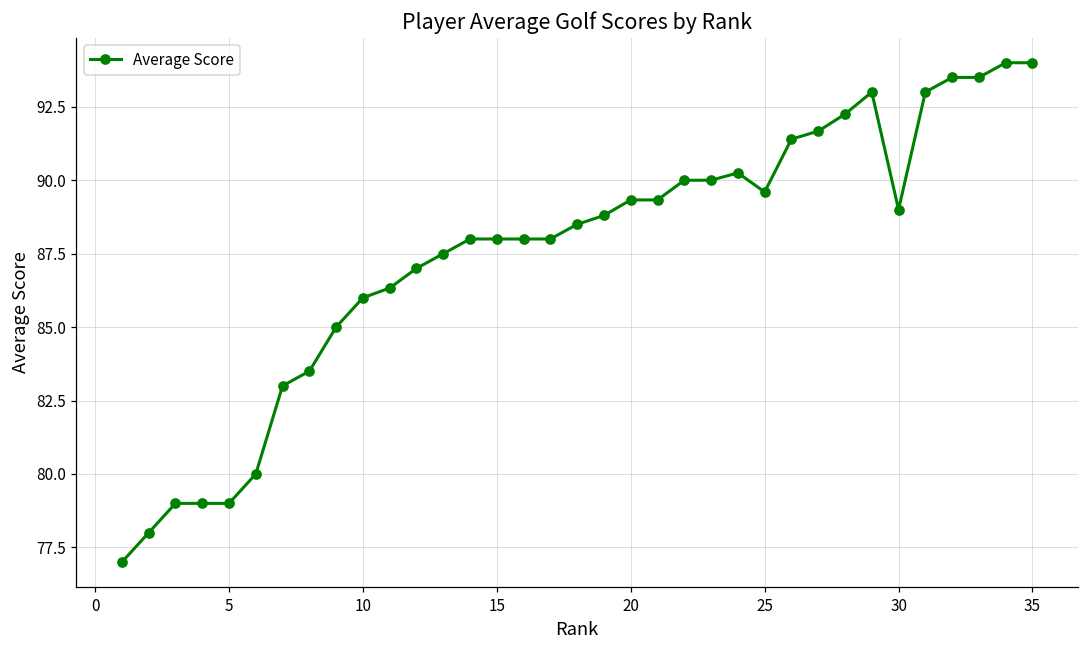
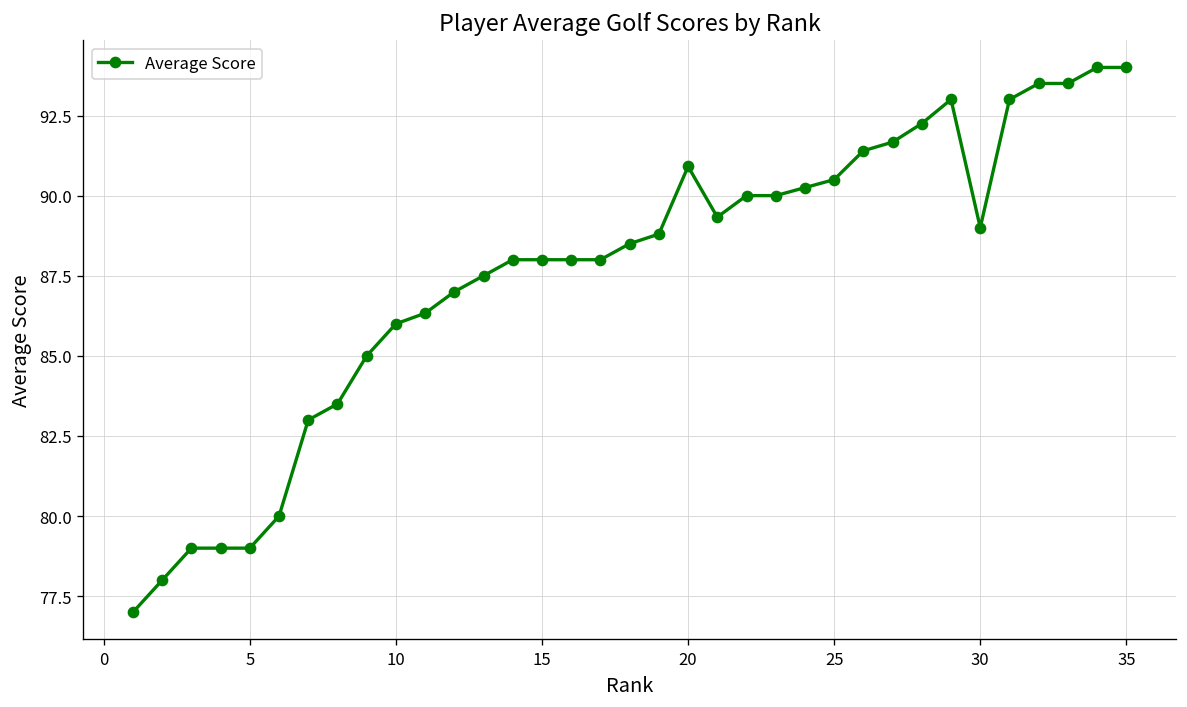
20: 89.3 -> 90.9
25: 89.6 -> 90.5
